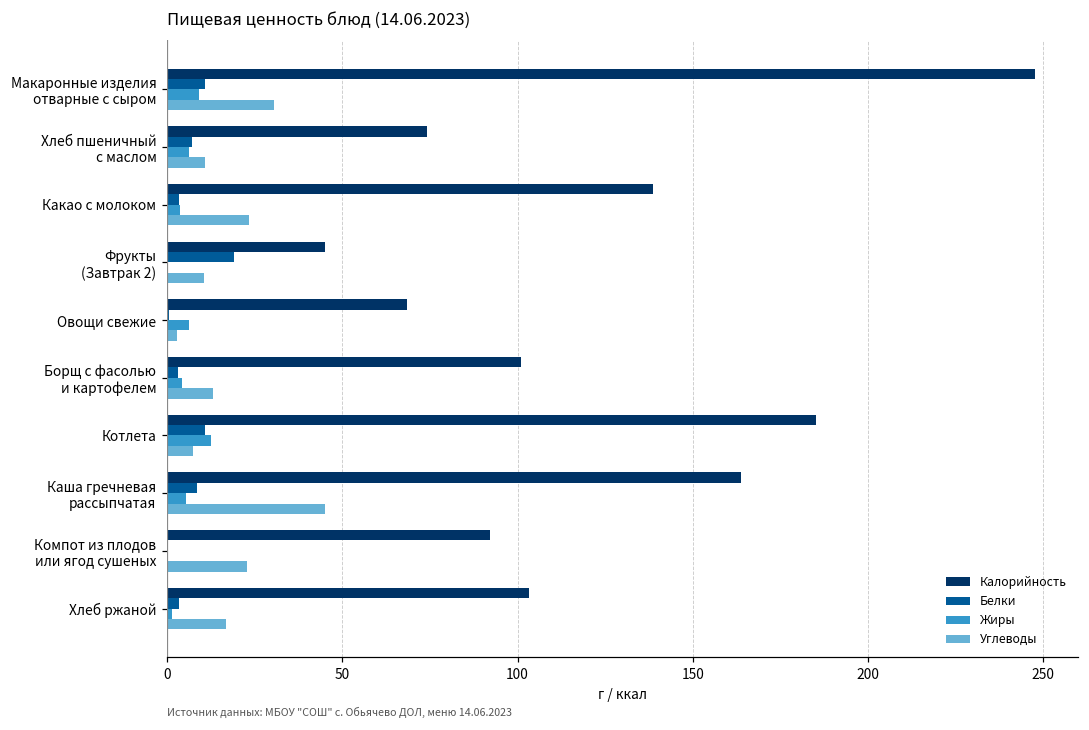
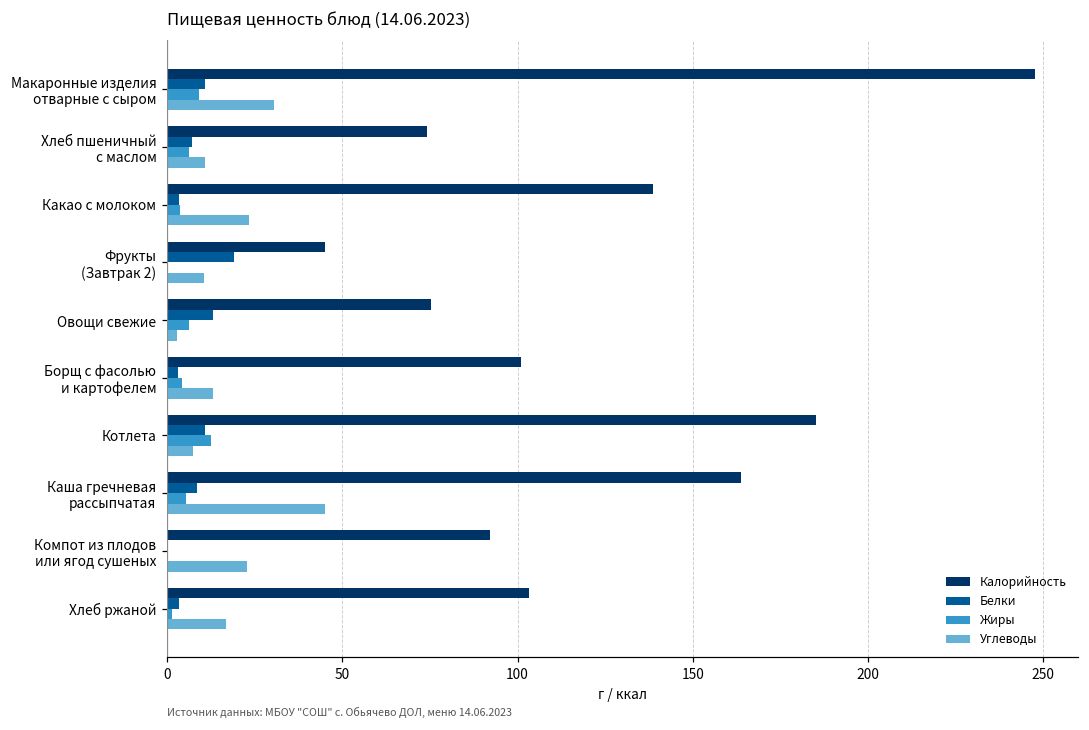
Калорийность, Овощи свежие: 68 -> 75
Белки, Овощи свежие: 1 -> 13
